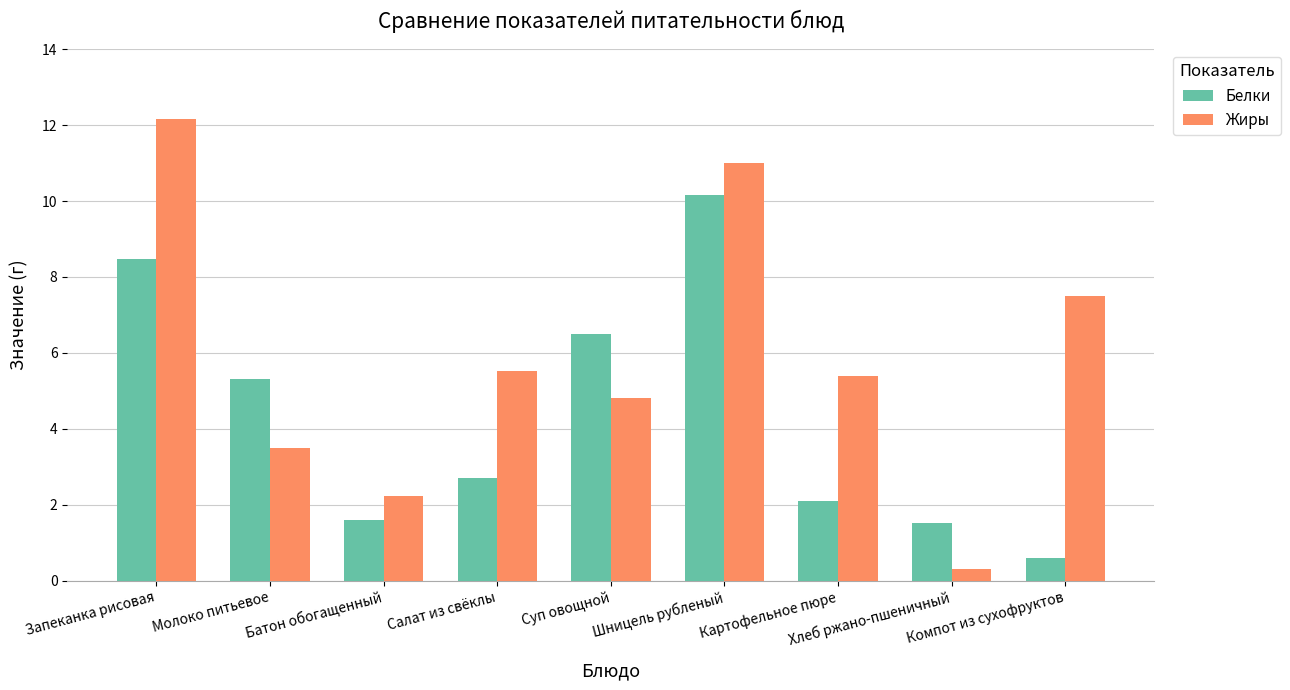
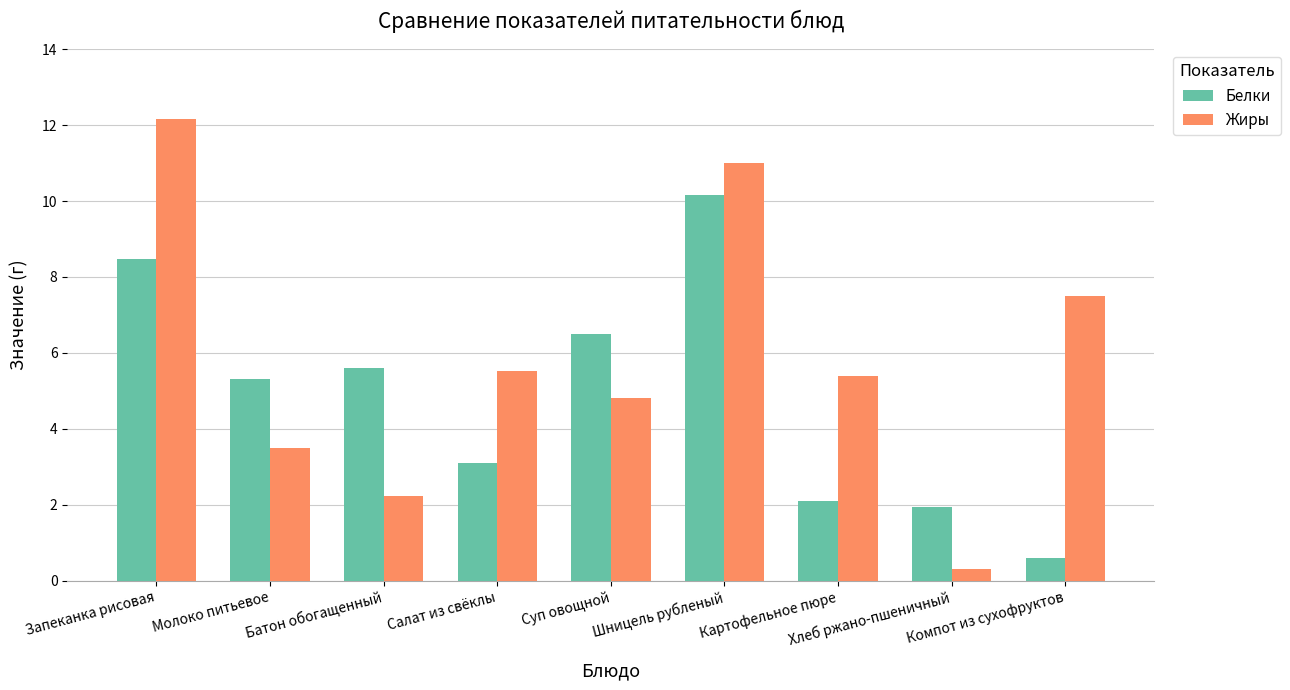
Белки, Батон обогащенный: 1.6 -> 5.6
Белки, Салат из свёклы: 2.7 -> 3.1
Белки, Хлеб ржано-пшеничный: 1.5 -> 2.0
